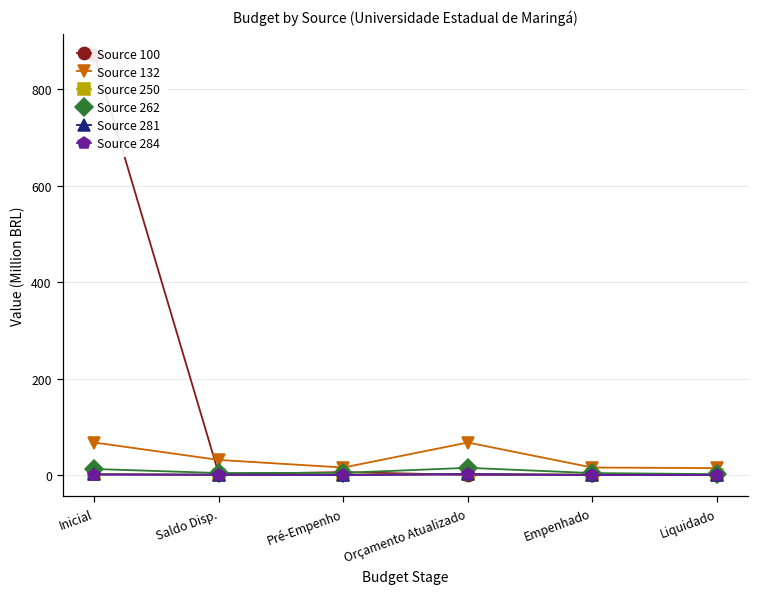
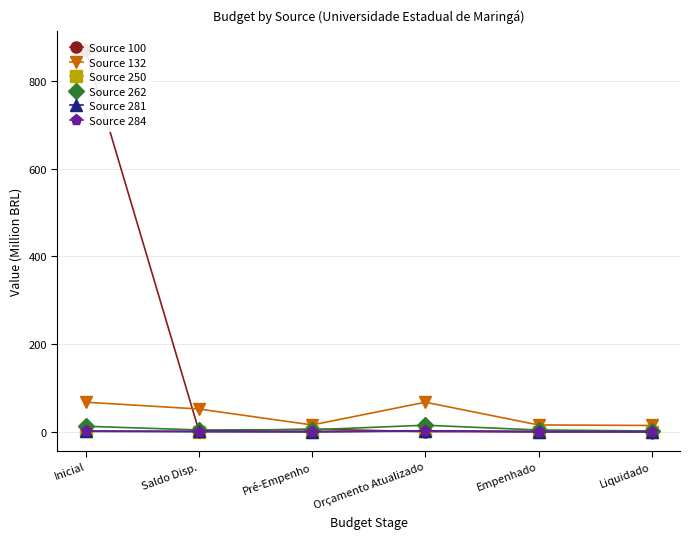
Source 132, Saldo Disp.: 30 -> 50
